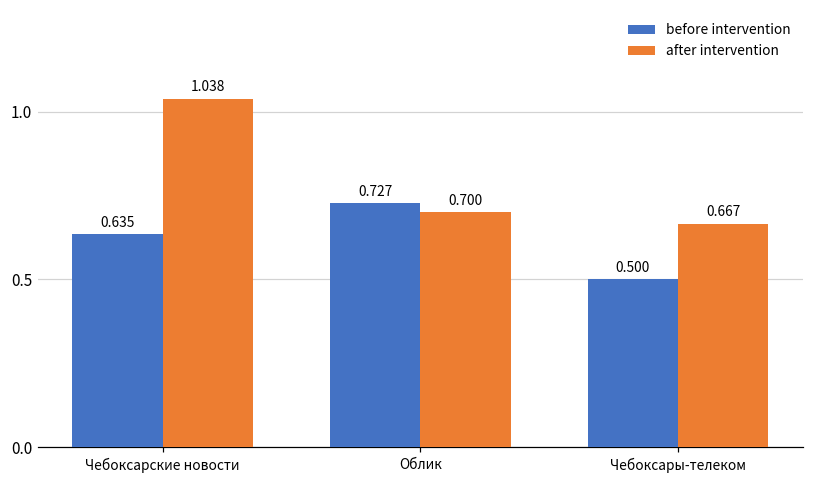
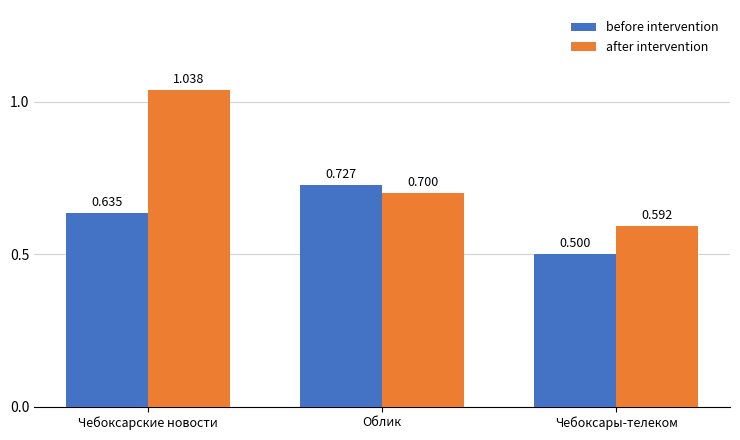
after intervention, Чебоксары-телеком: 0.667 -> 0.592
